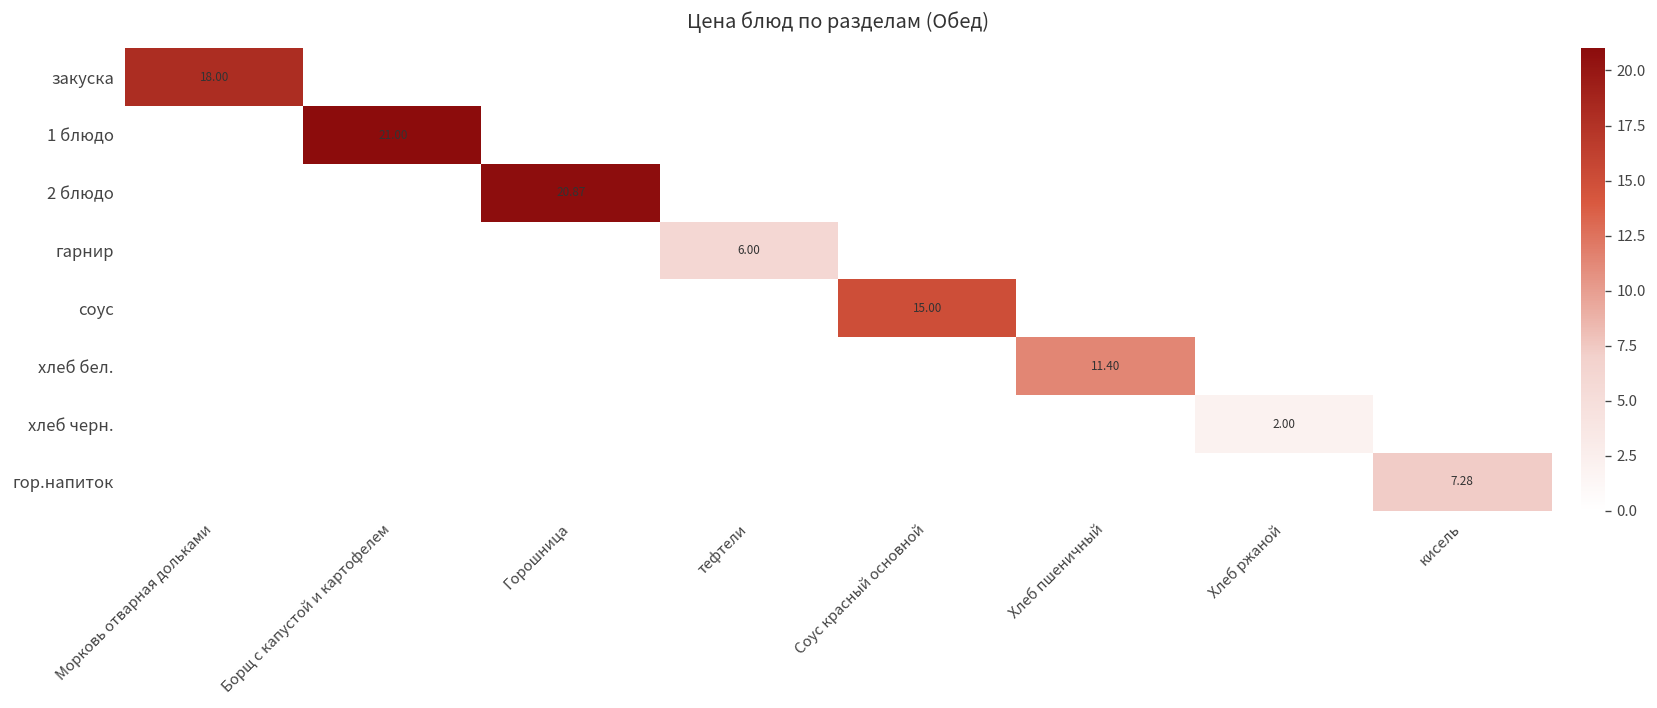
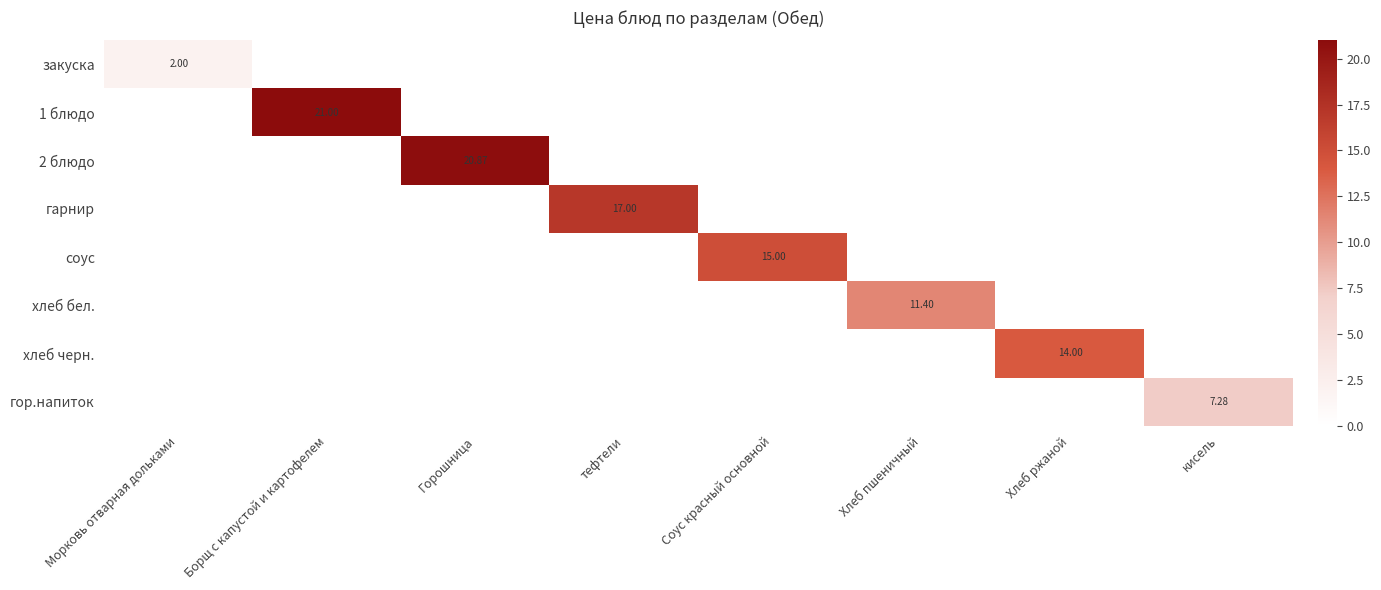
закуска, Морковь отварная дольками: 18.00 -> 2.00
гарнир, тефтели: 6.00 -> 17.00
хлеб черн., Хлеб ржаной: 2.00 -> 14.00
